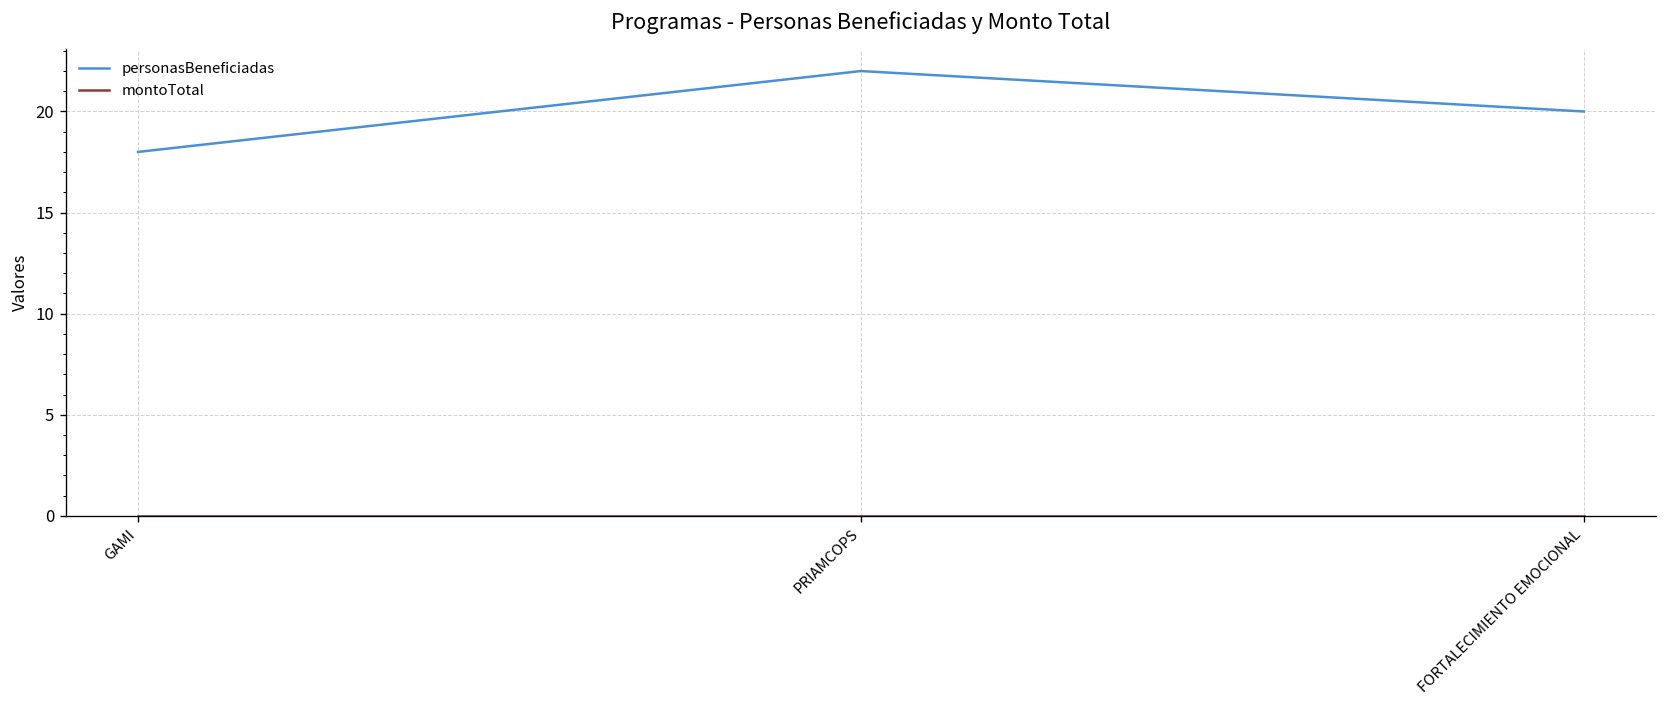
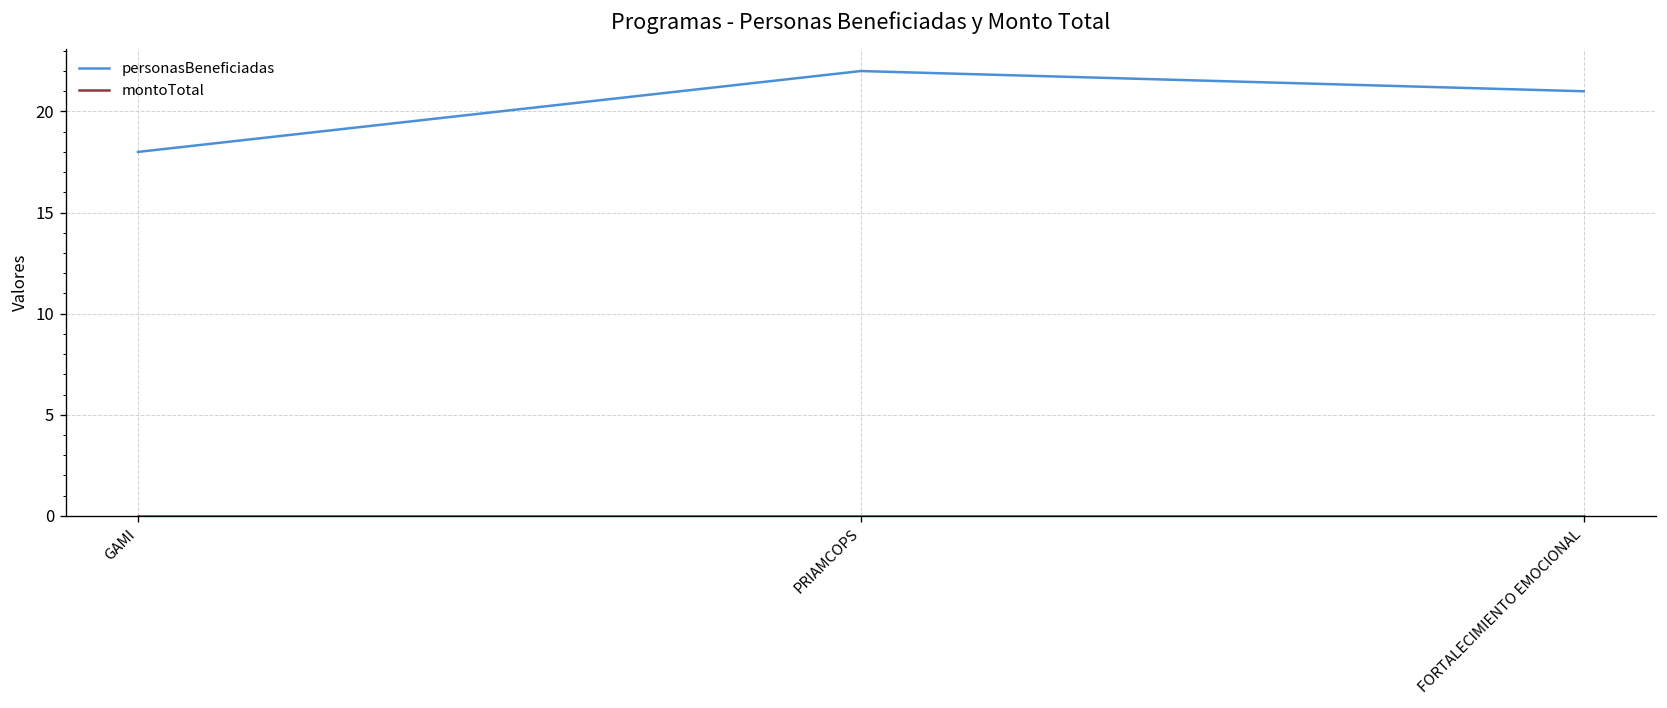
personasBeneficiadas, FORTALECIMIENTO EMOCIONAL: 20 -> 21
